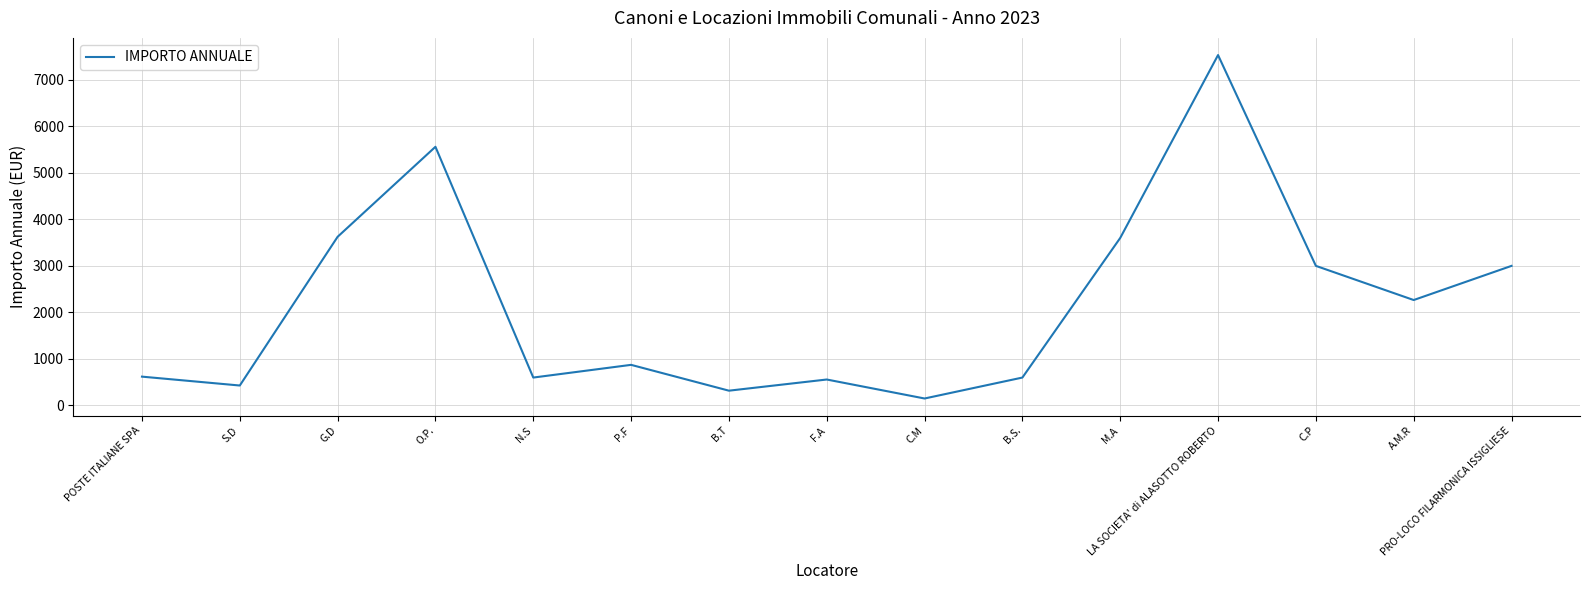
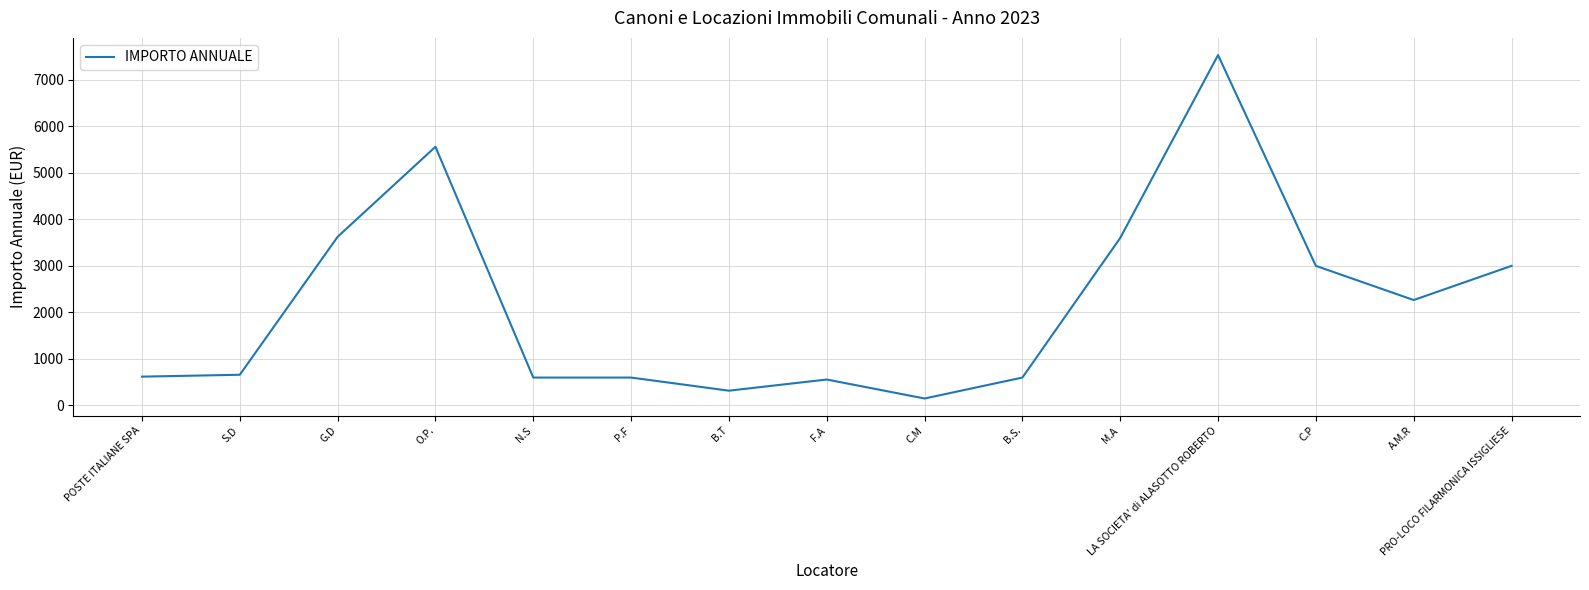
S.D: 400 -> 700
P.F: 900 -> 600
